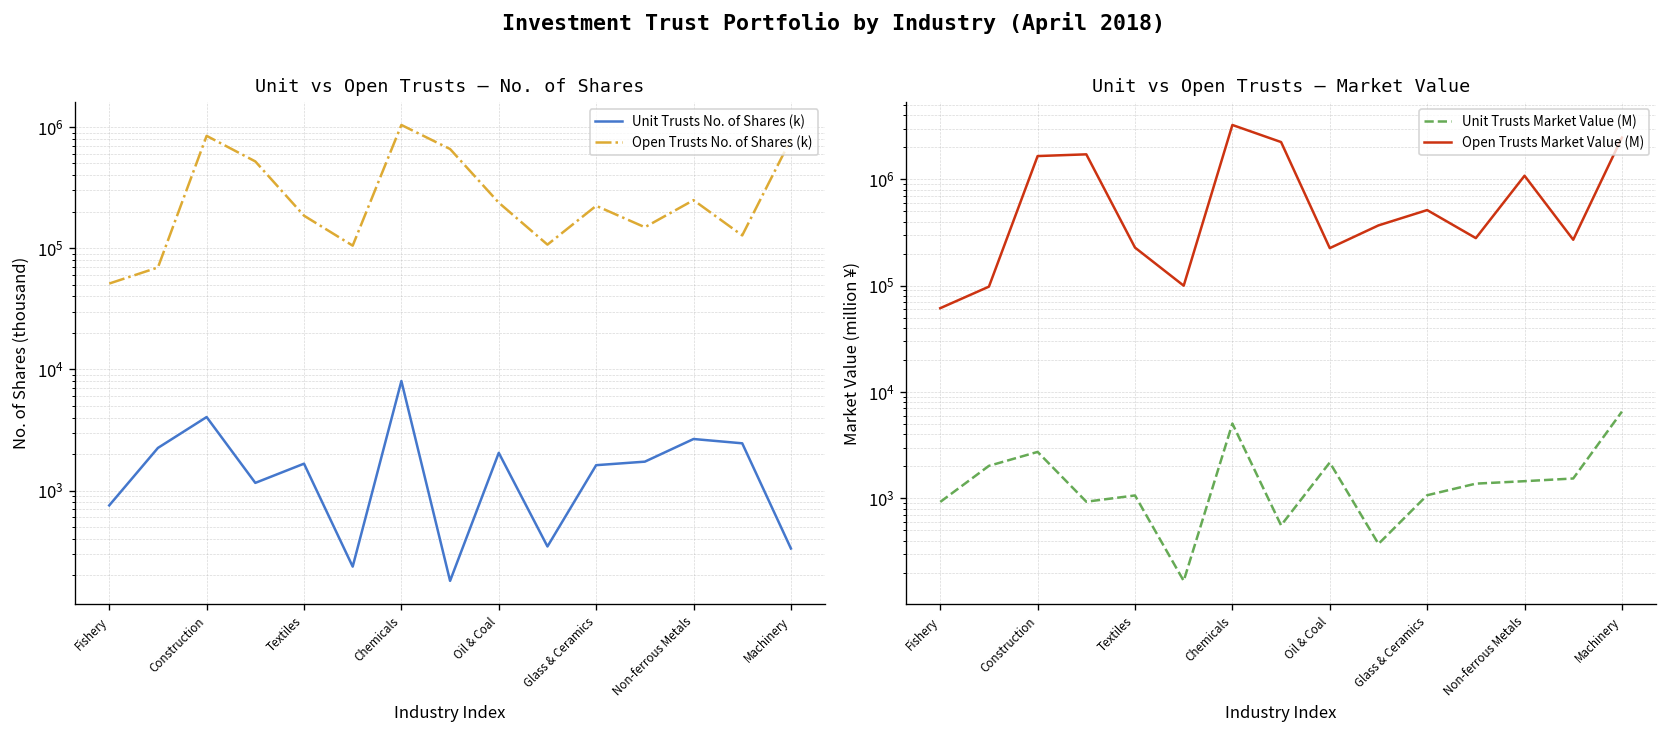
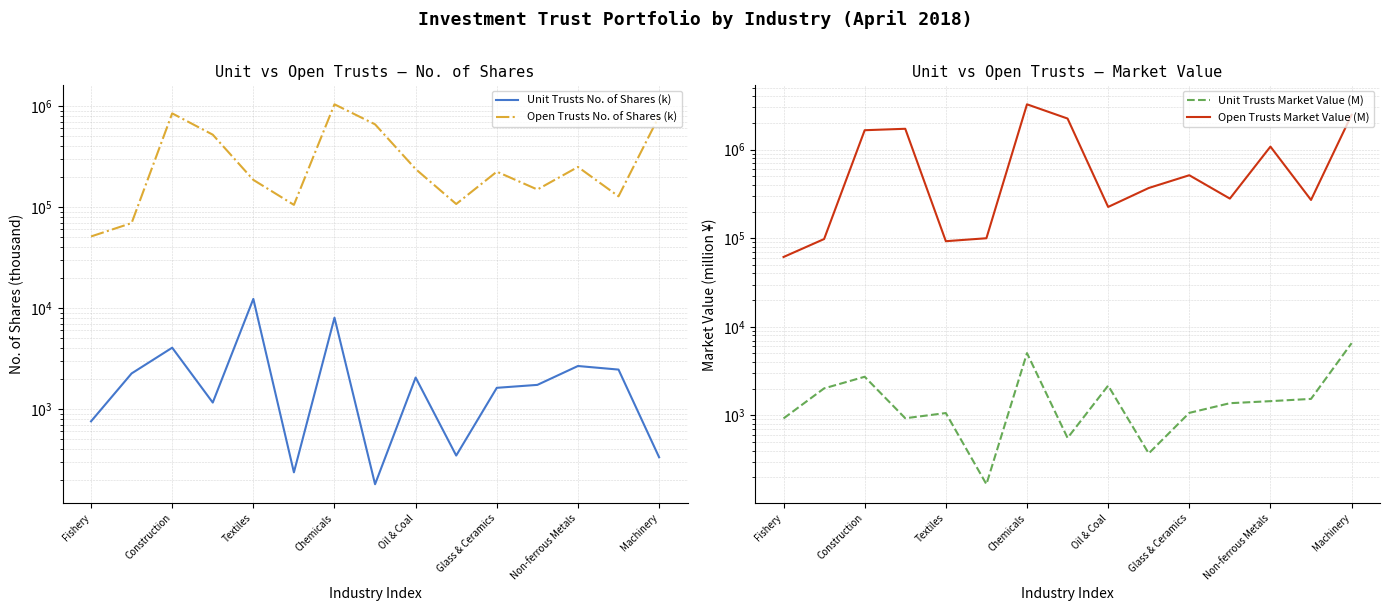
Unit vs Open Trusts — No. of Shares, Unit Trusts No. of Shares (k), Textiles: 1700 -> 12000
Unit vs Open Trusts — Market Value, Open Trusts Market Value (M), Textiles: 230000 -> 90000
